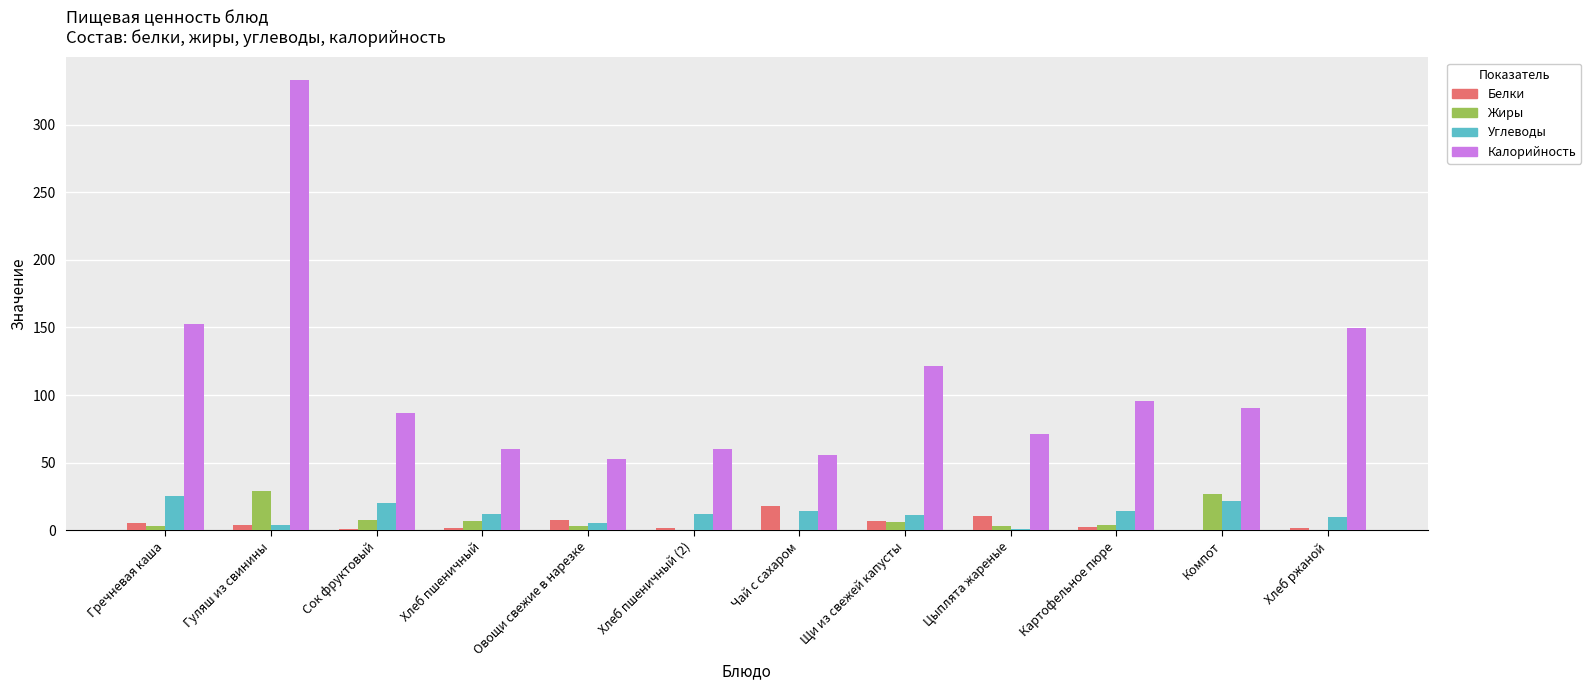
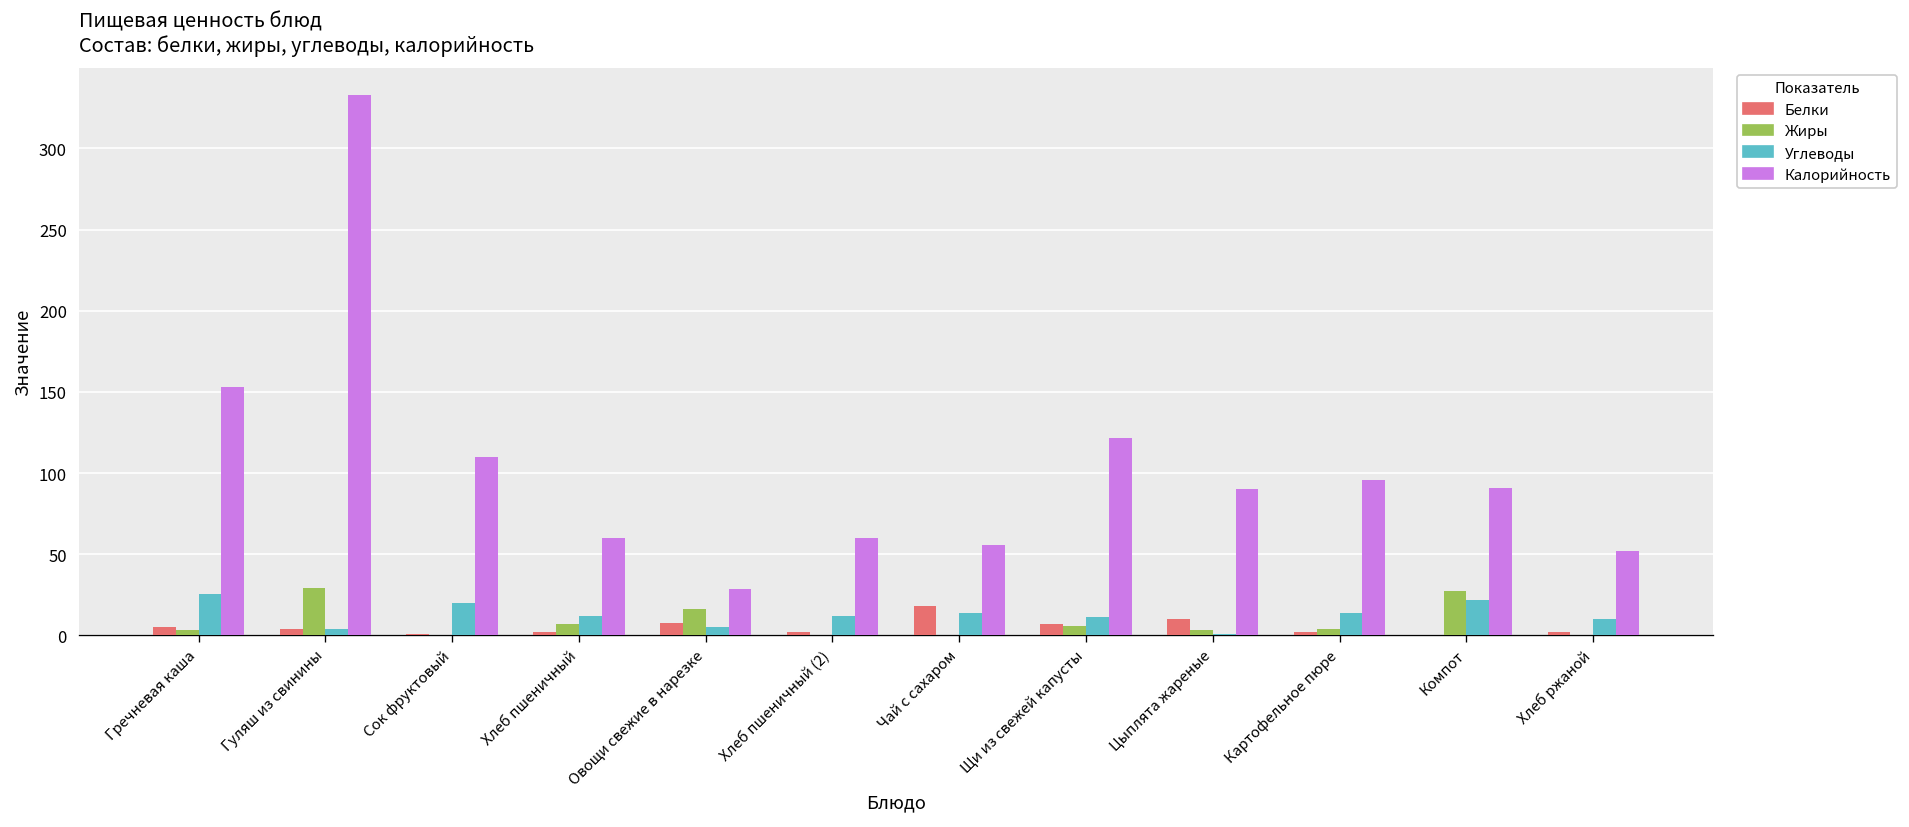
Жиры, Сок фруктовый: 8 -> 0
Калорийность, Сок фруктовый: 87 -> 110
Жиры, Овощи свежие в нарезке: 3 -> 16
Калорийность, Овощи свежие в нарезке: 52 -> 29
Калорийность, Цыплята жареные: 71 -> 90
Калорийность, Хлеб ржаной: 150 -> 52
